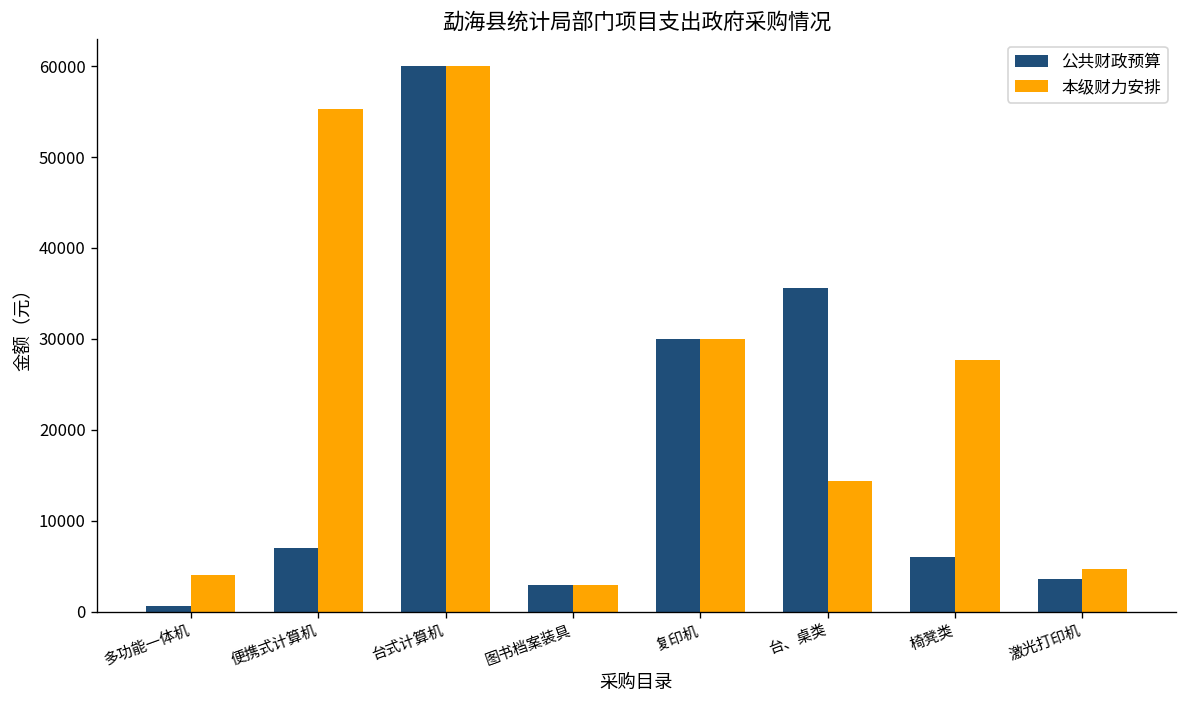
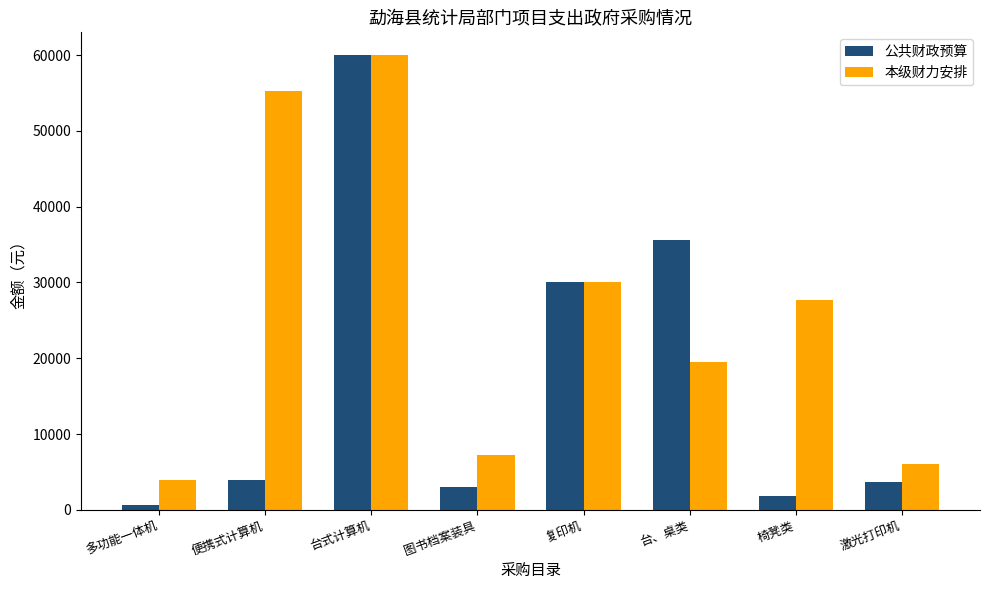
公共财政预算, 便携式计算机: 7000 -> 4000
本级财力安排, 图书档案装具: 3000 -> 7000
本级财力安排, 台、桌类: 14000 -> 19000
公共财政预算, 椅凳类: 6000 -> 2000
本级财力安排, 激光打印机: 5000 -> 6000
